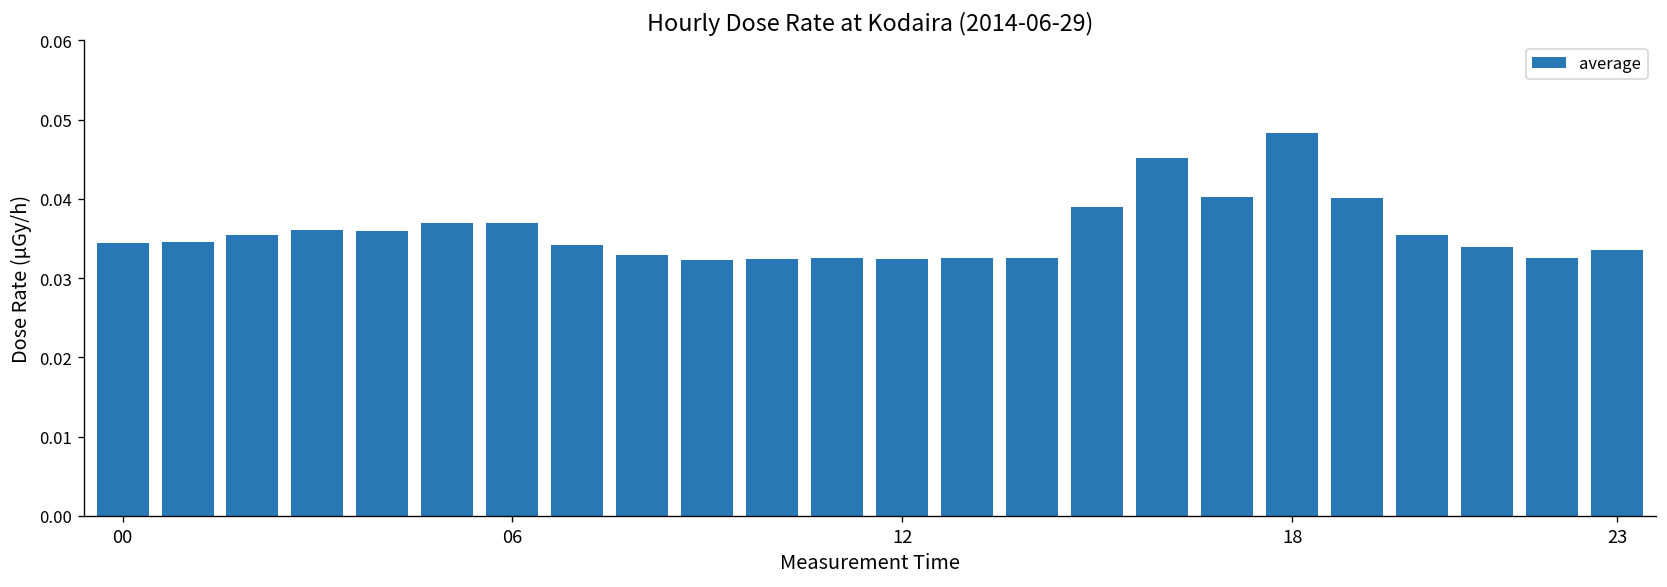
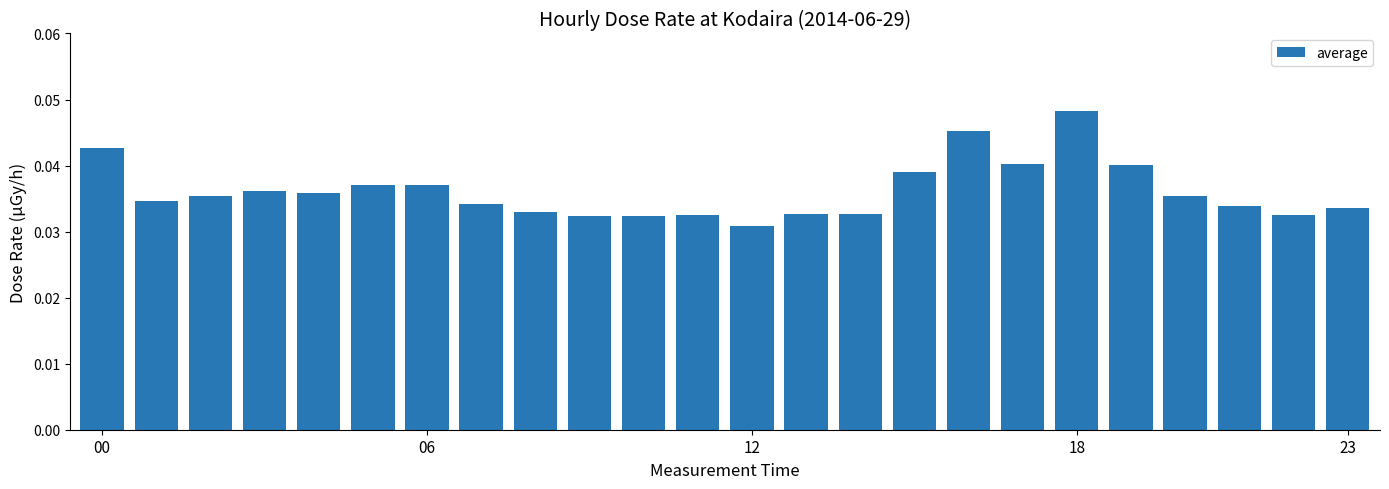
00: 0.034 -> 0.043
12: 0.032 -> 0.031
